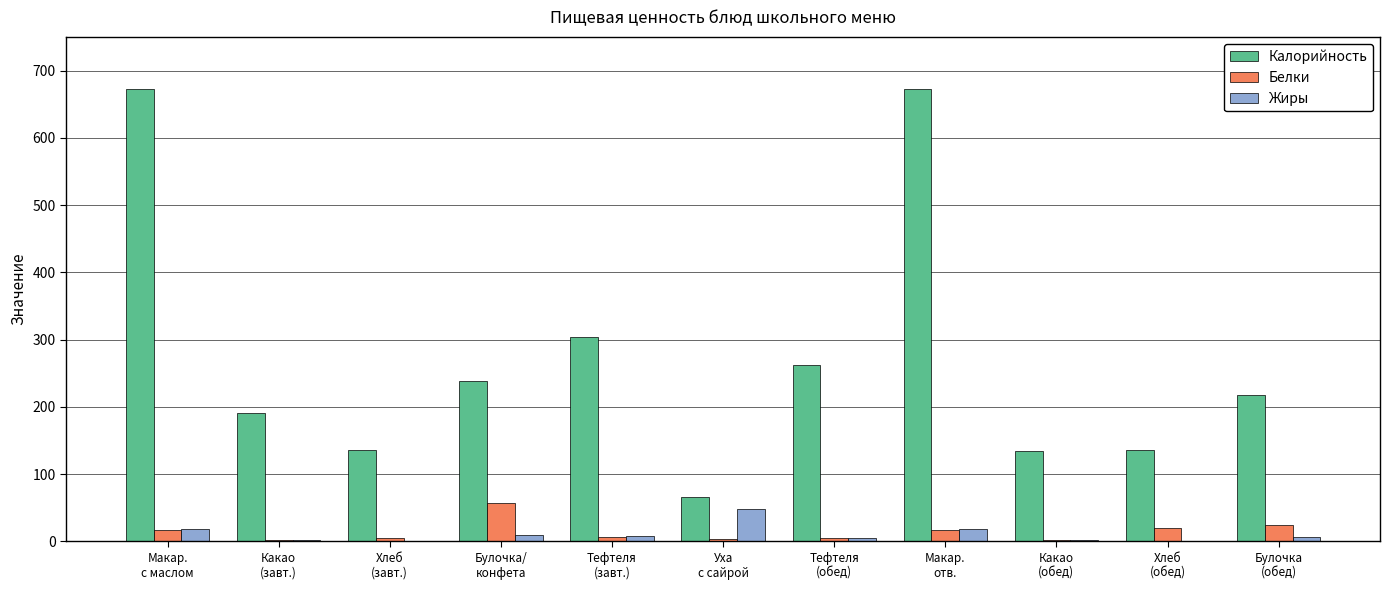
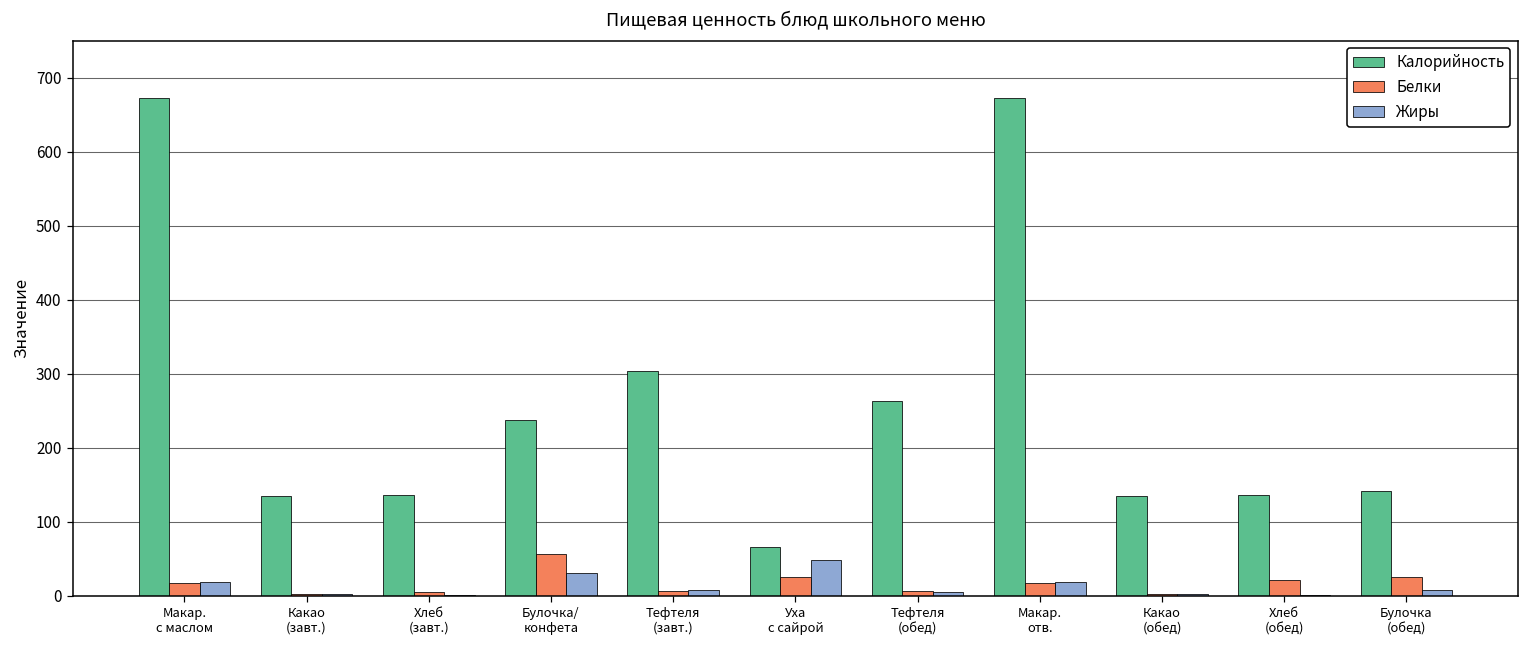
Калорийность, Какао (завт.): 190 -> 130
Жиры, Булочка/ конфета: 10 -> 30
Белки, Уха с сайрой: 0 -> 30
Калорийность, Булочка (обед): 220 -> 140
